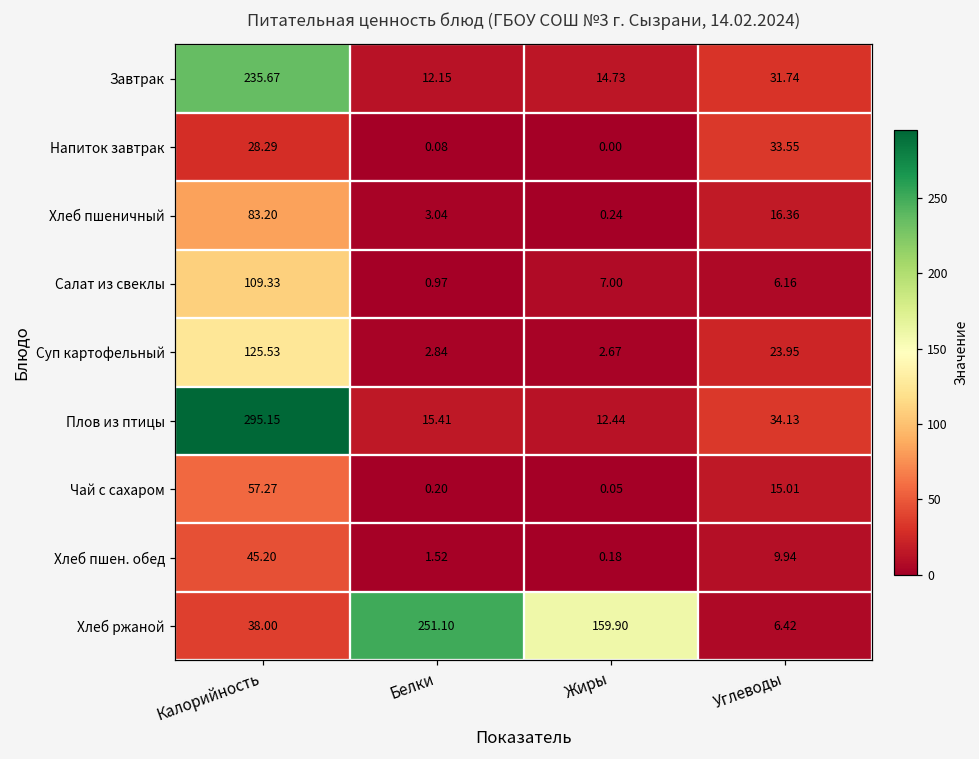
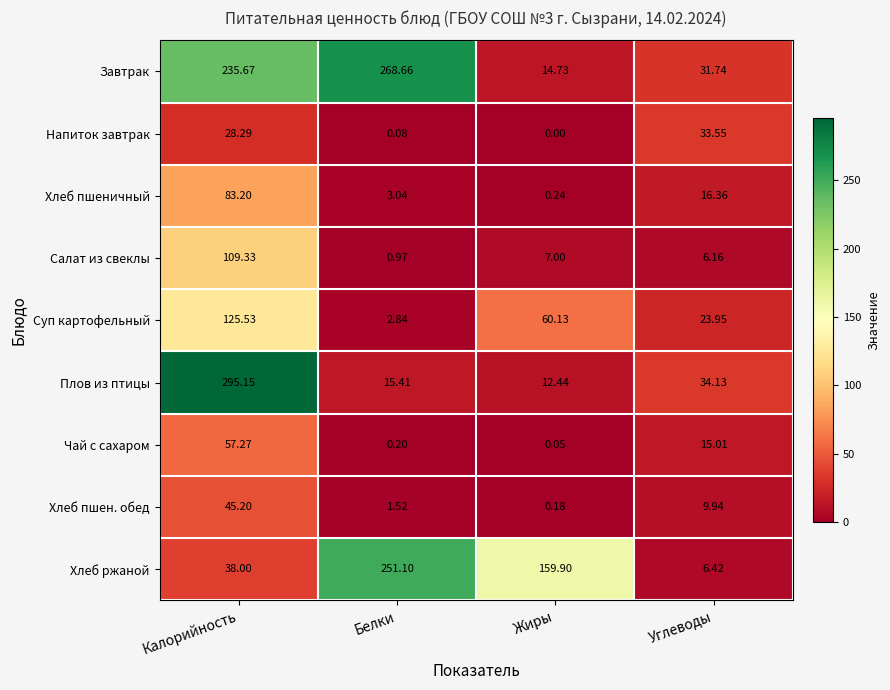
Завтрак, Белки: 12.15 -> 268.66
Суп картофельный, Жиры: 2.67 -> 60.13
